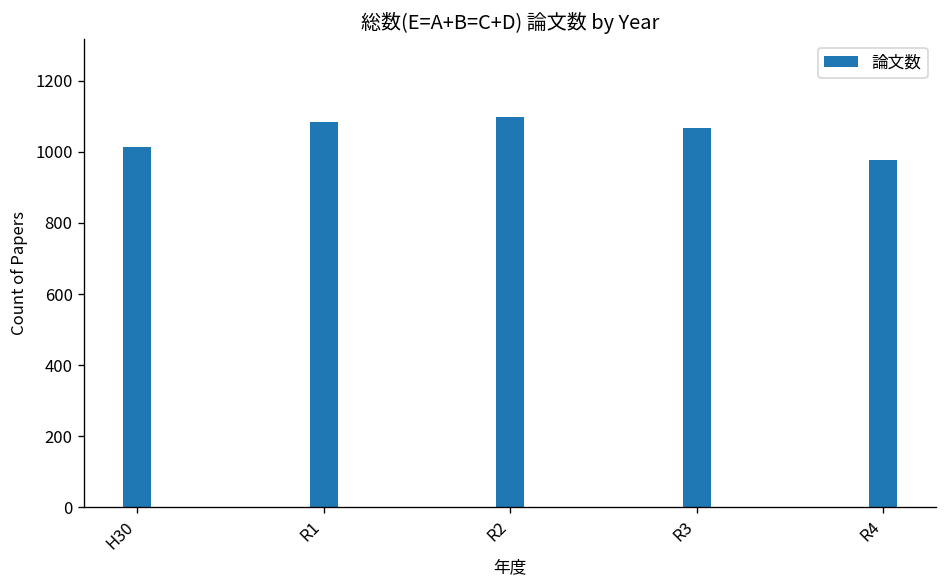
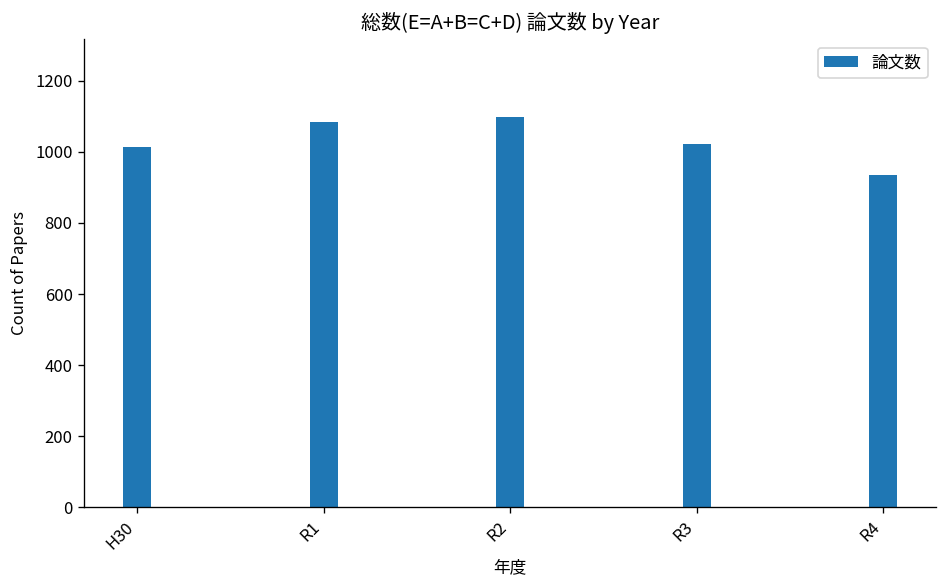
R3: 1070 -> 1020
R4: 980 -> 930
